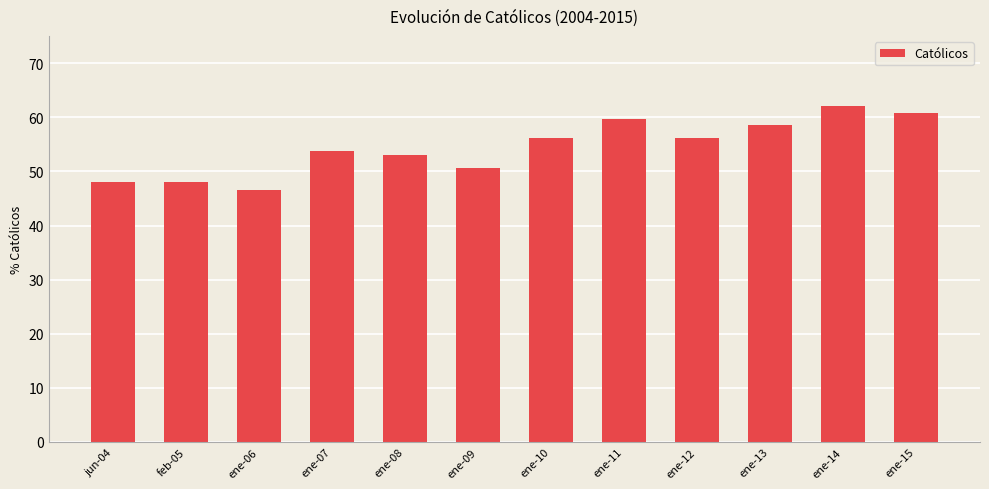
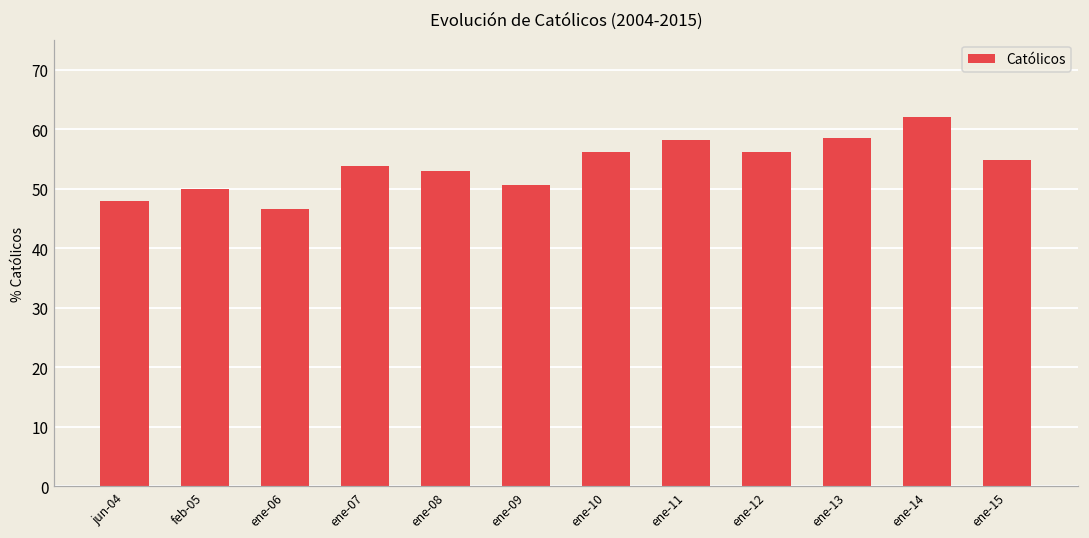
feb-05: 48 -> 50
ene-11: 60 -> 58
ene-15: 61 -> 55
